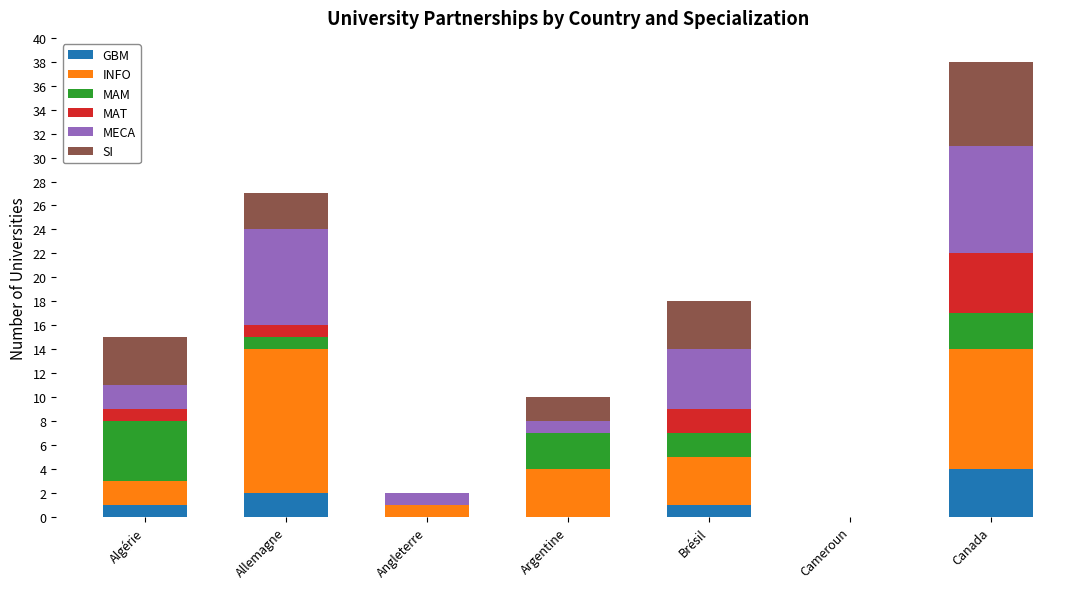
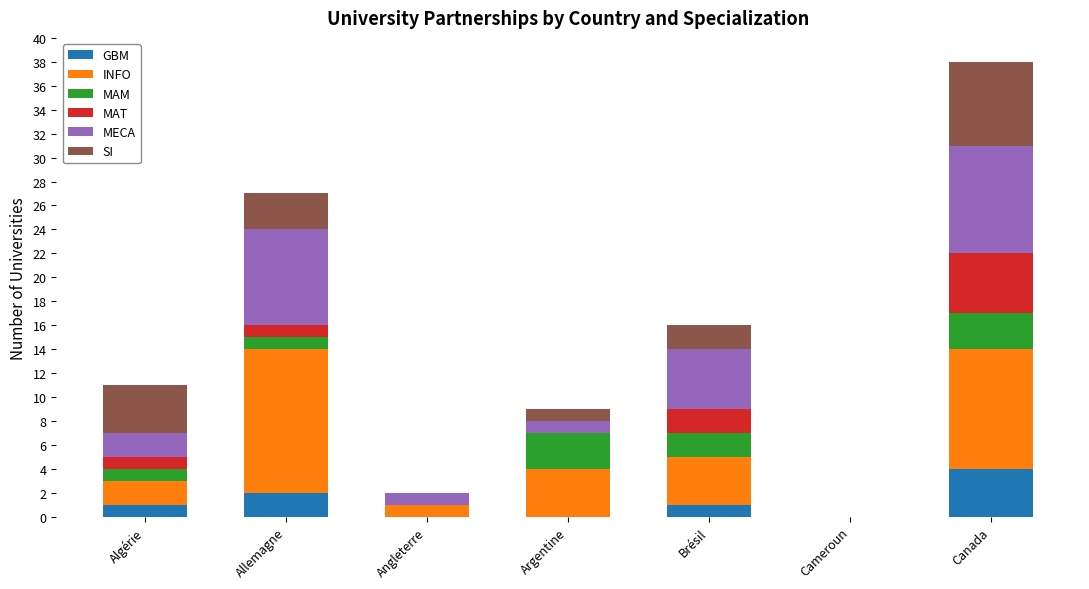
MAM, Algérie: 5 -> 1
SI, Argentine: 2 -> 1
SI, Brésil: 4 -> 2
